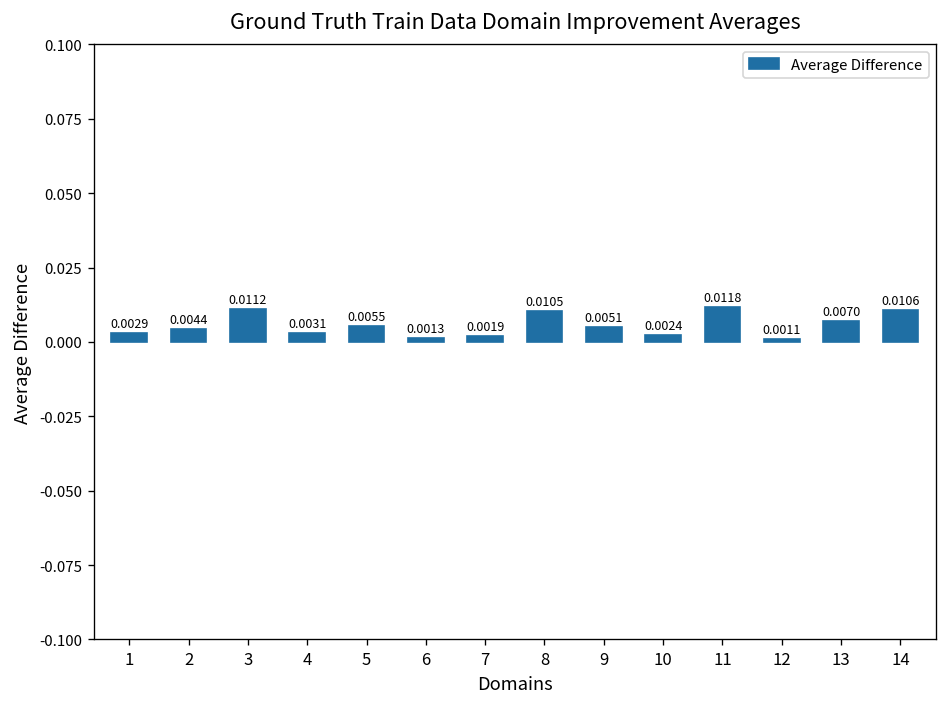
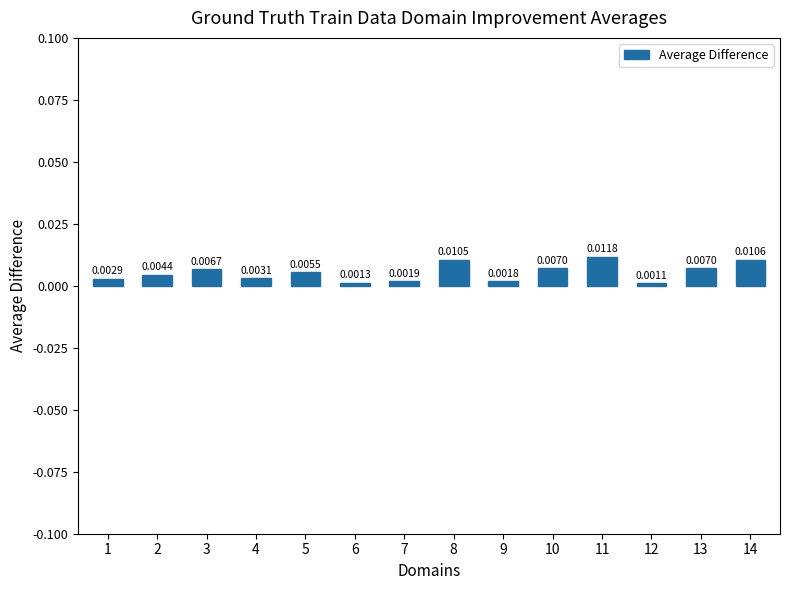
3: 0.0112 -> 0.0067
9: 0.0051 -> 0.0018
10: 0.0024 -> 0.0070
